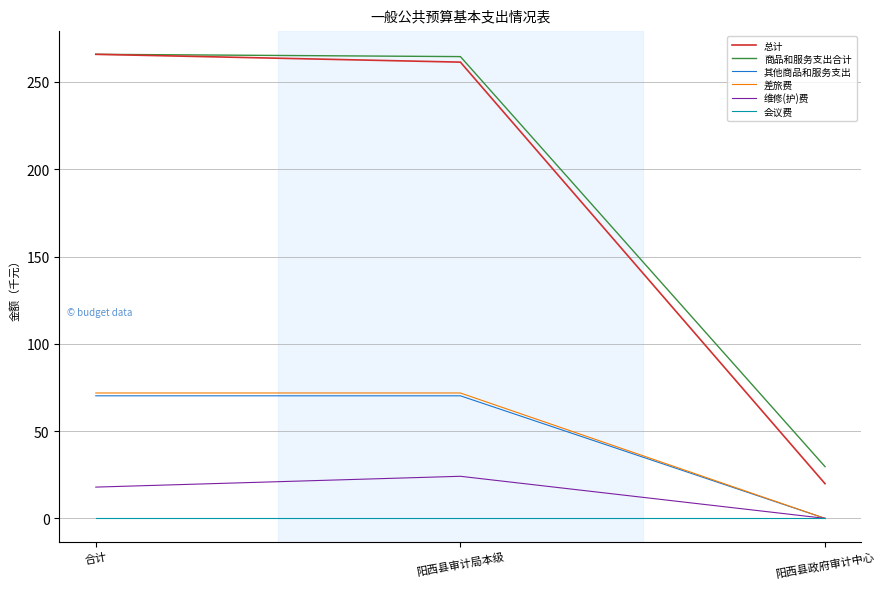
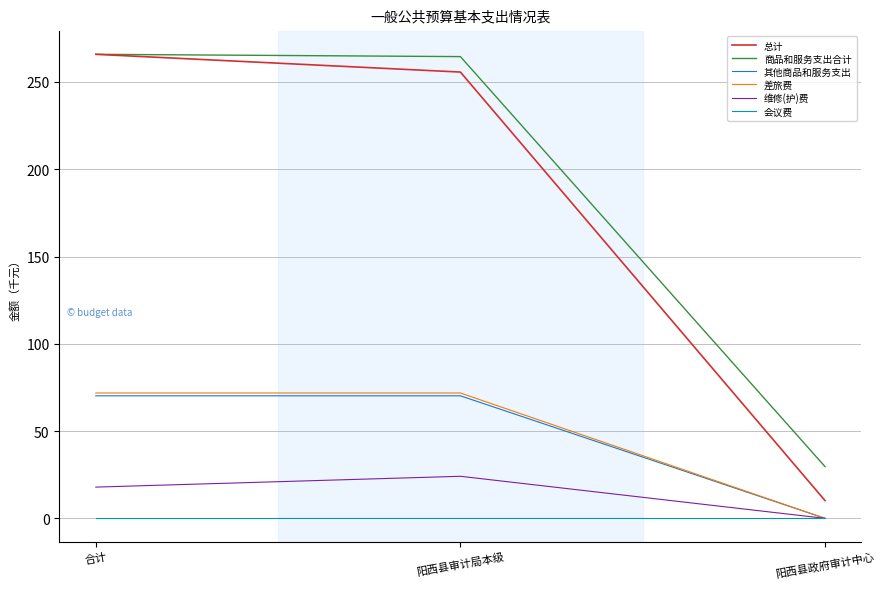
总计, 阳西县审计局本级: 261 -> 256
总计, 阳西县政府审计中心: 20 -> 10
